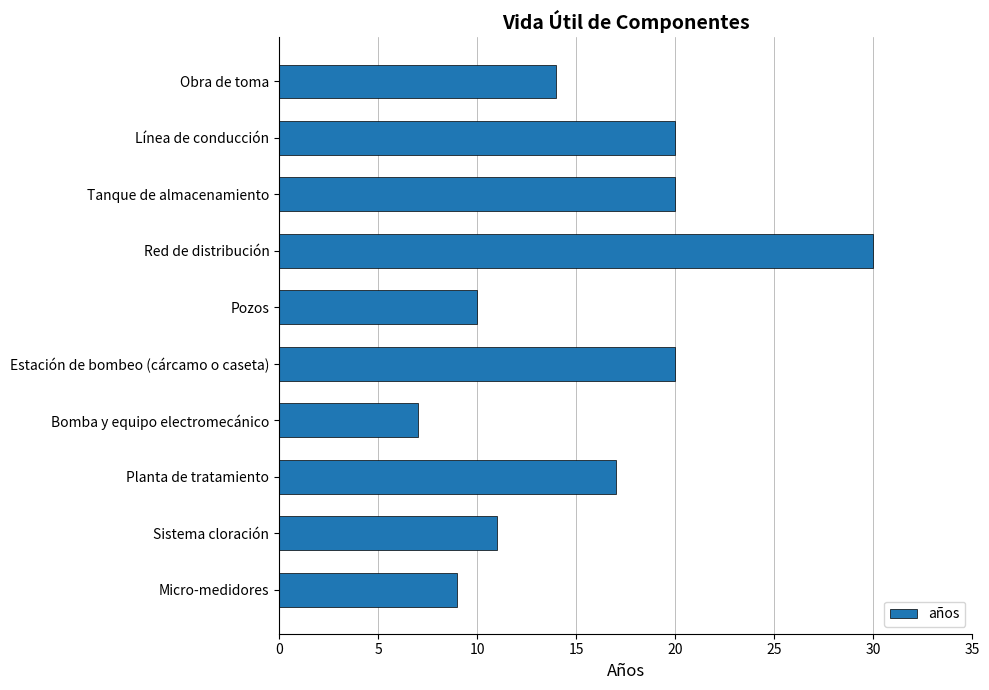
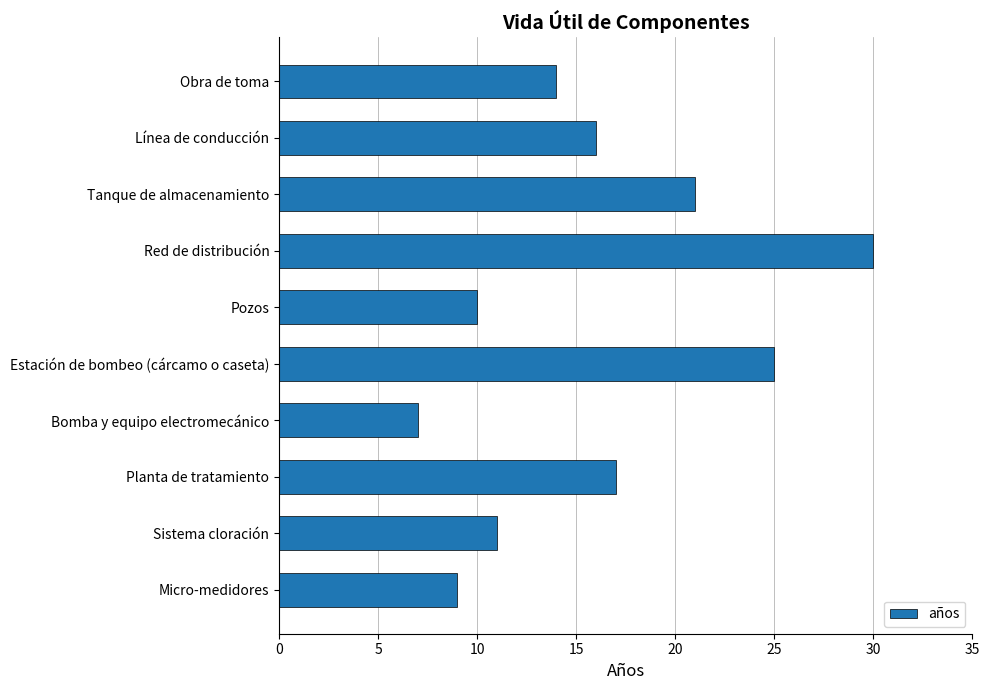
Línea de conducción: 20 -> 16
Tanque de almacenamiento: 20 -> 21
Estación de bombeo (cárcamo o caseta): 20 -> 25
